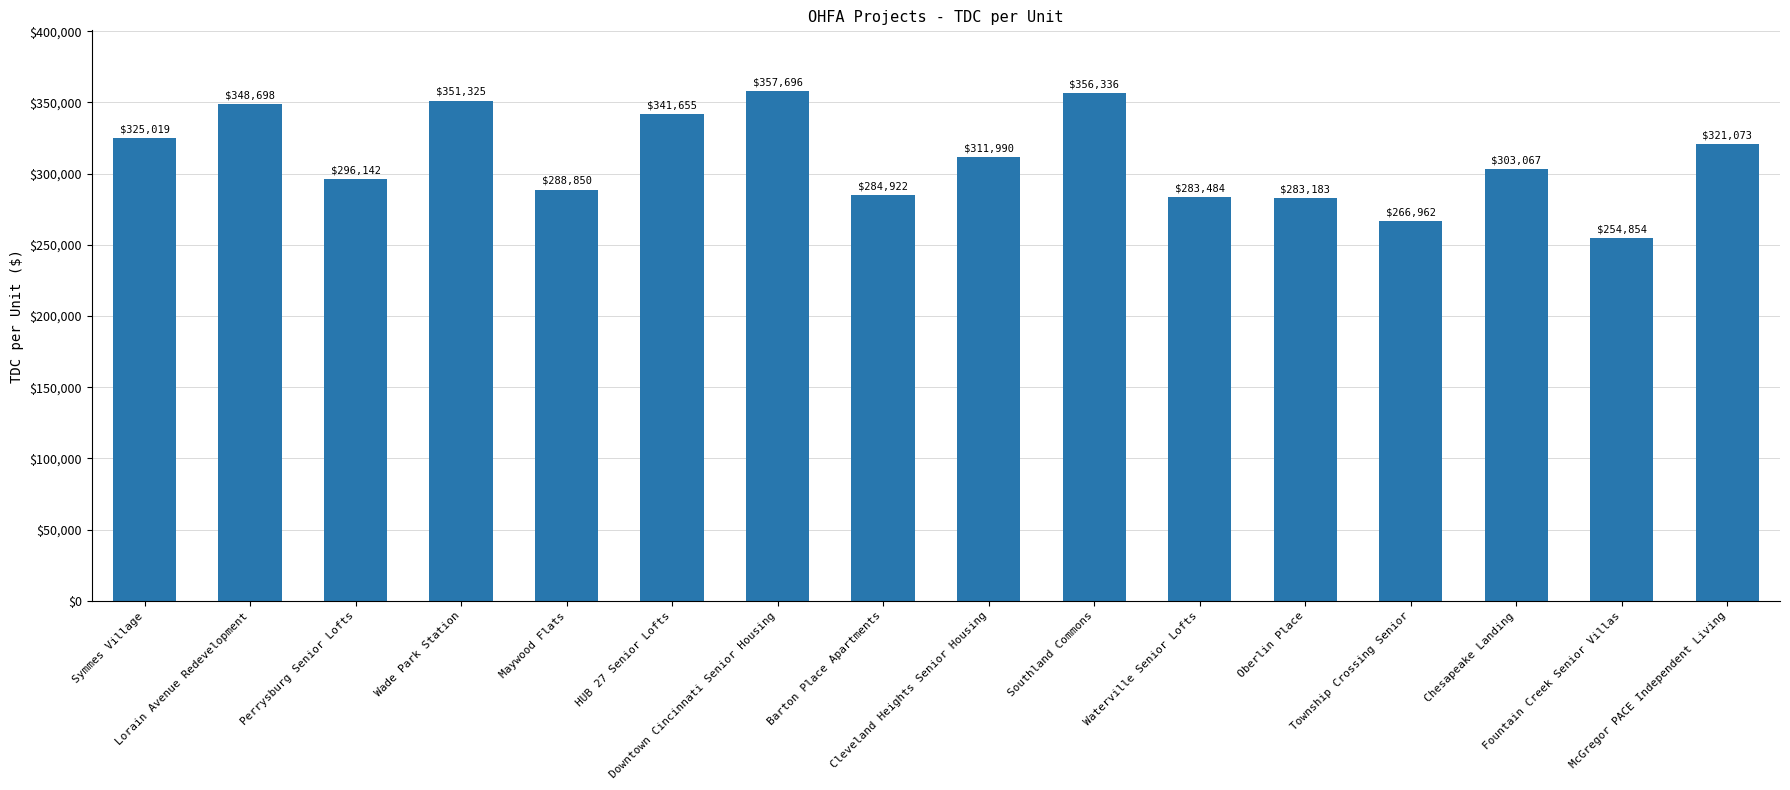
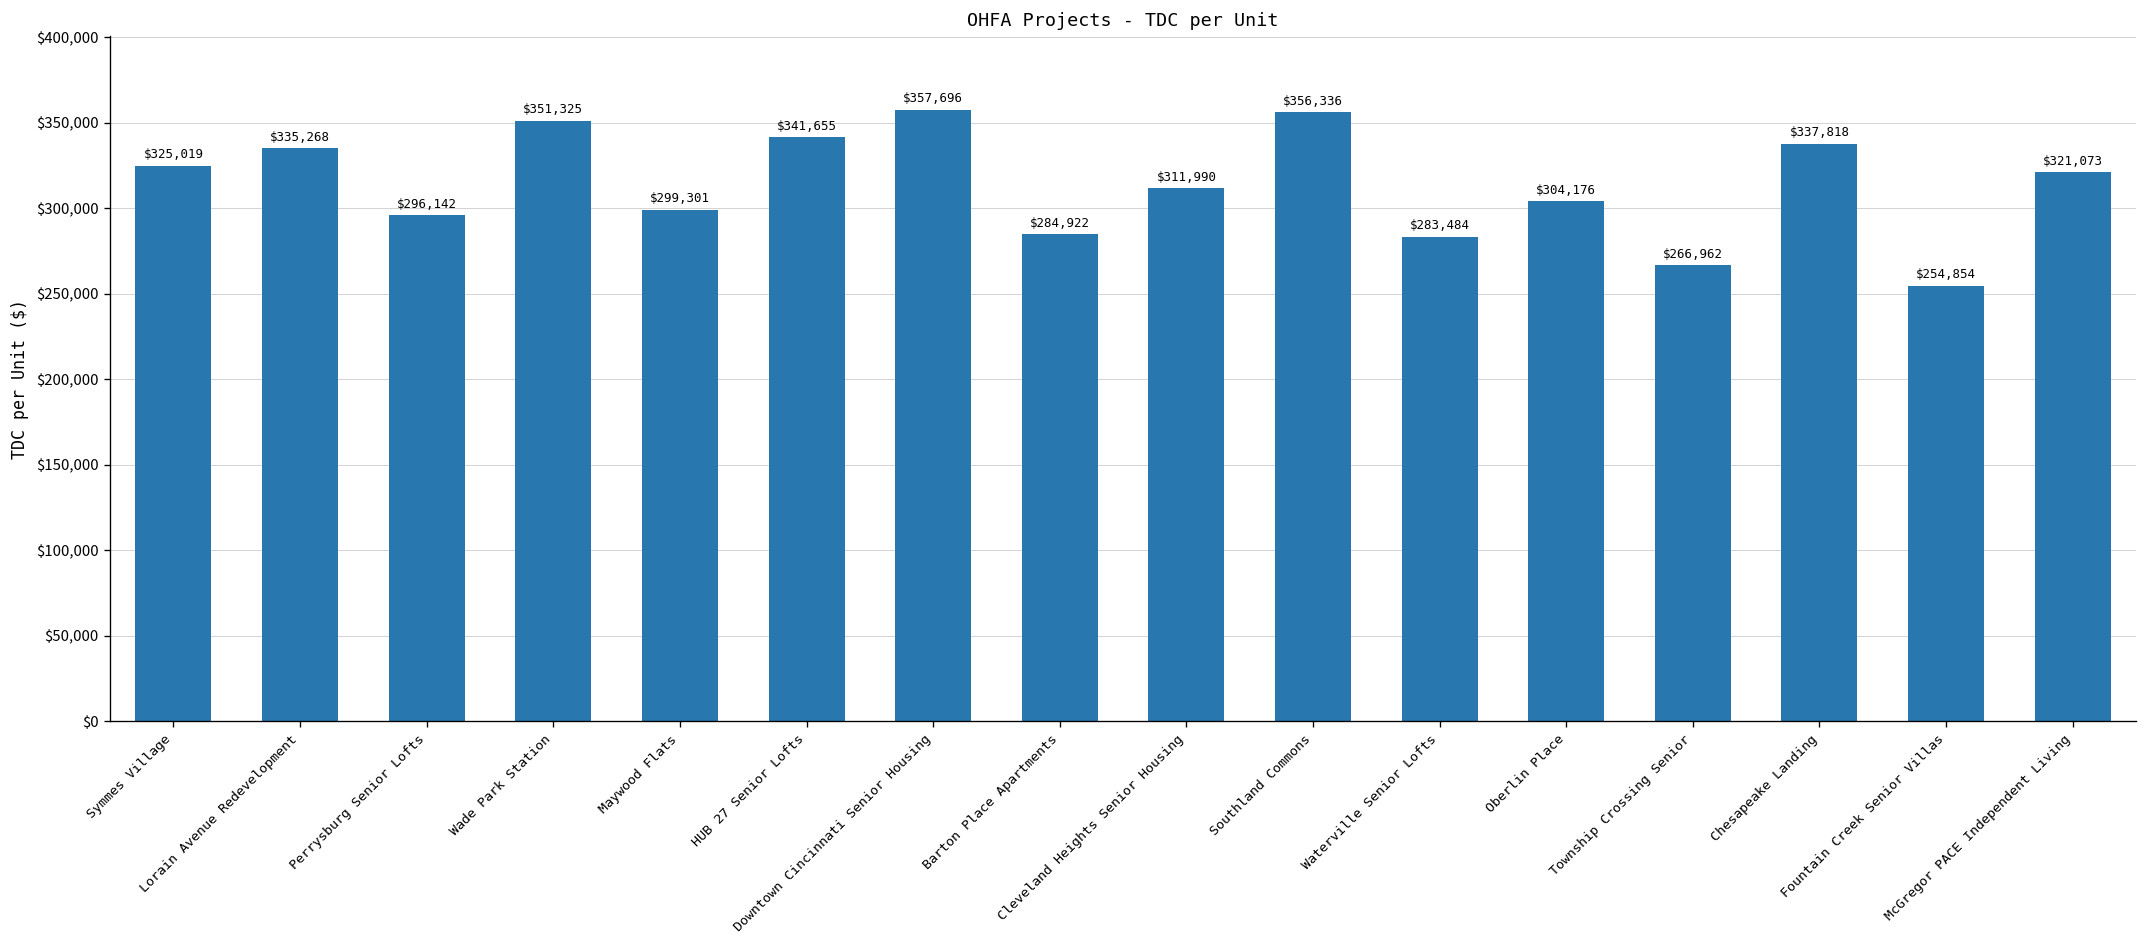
Lorain Avenue Redevelopment: $348,698 -> $335,268
Maywood Flats: $288,850 -> $299,301
Oberlin Place: $283,183 -> $304,176
Chesapeake Landing: $303,067 -> $337,818
